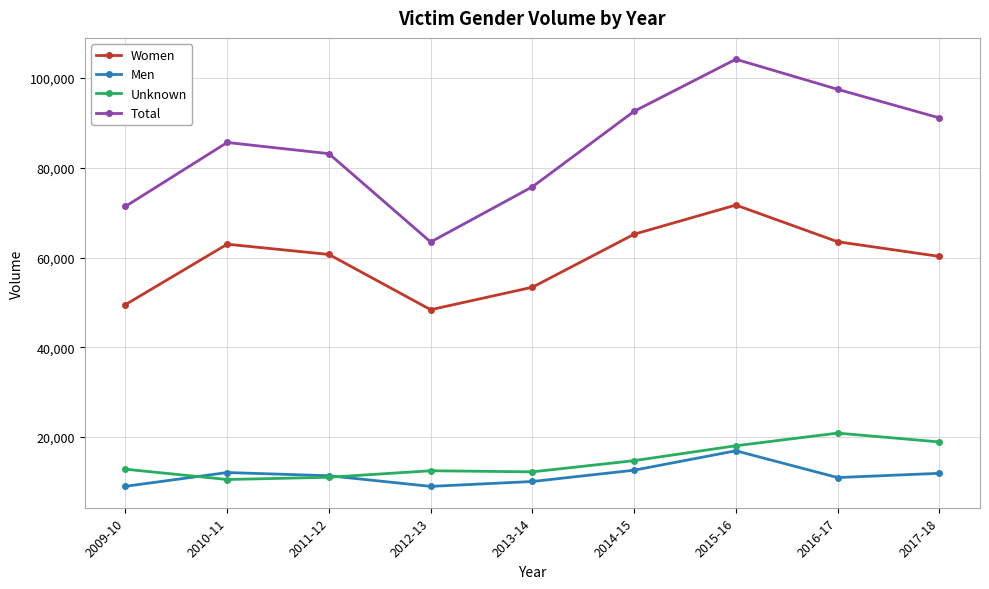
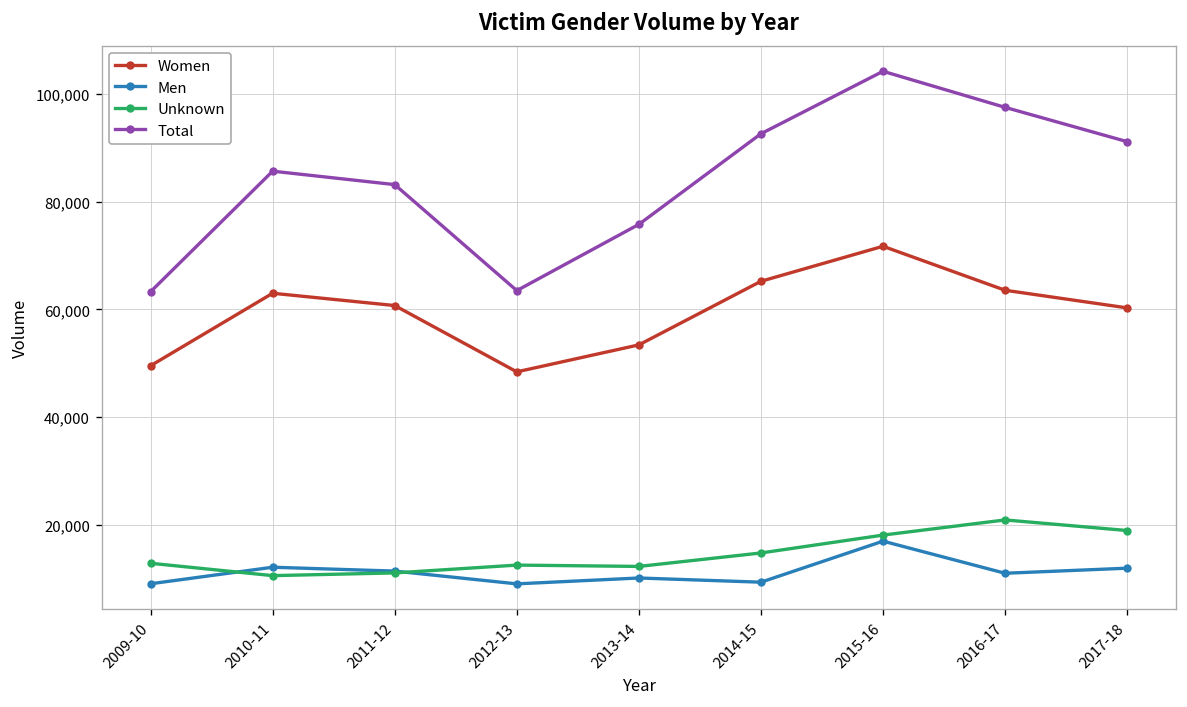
Total, 2009-10: 71,000 -> 63,000
Men, 2014-15: 13,000 -> 9,000
